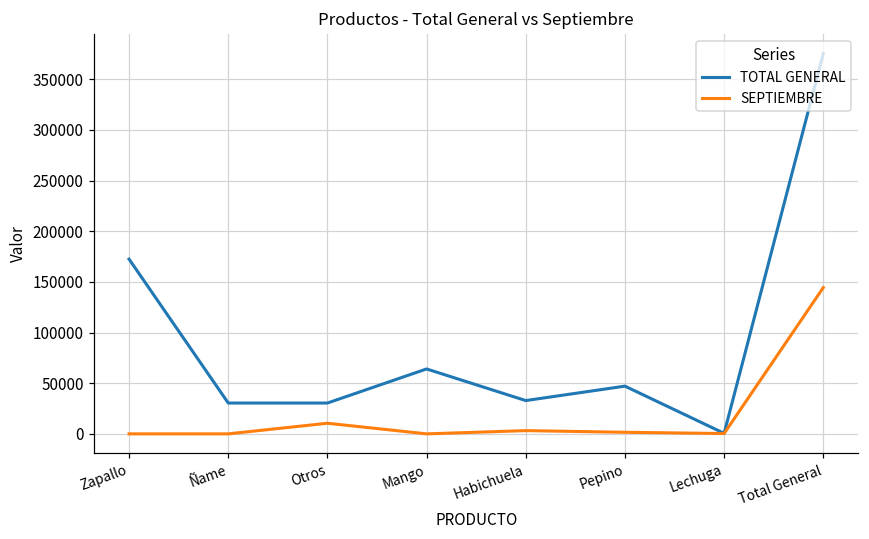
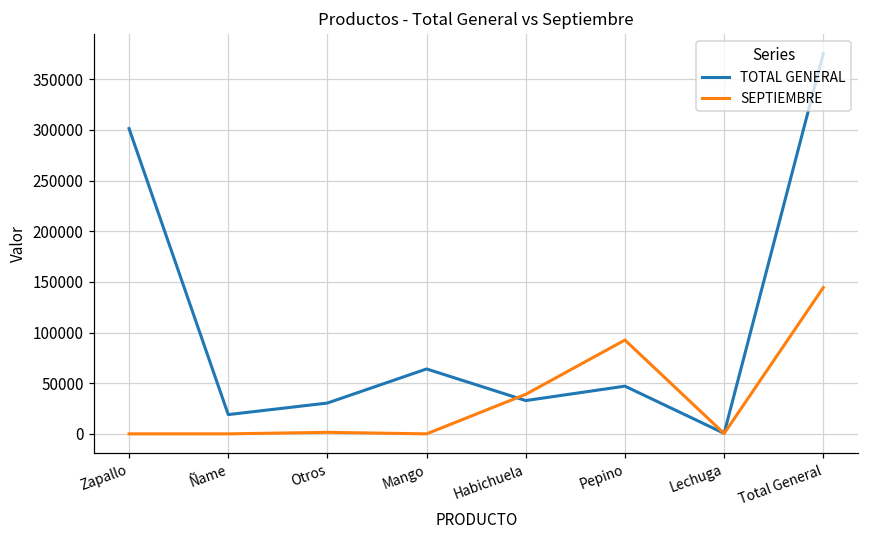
TOTAL GENERAL, Zapallo: 170000 -> 300000
TOTAL GENERAL, Ñame: 30000 -> 20000
SEPTIEMBRE, Otros: 10000 -> 0
SEPTIEMBRE, Habichuela: 0 -> 40000
SEPTIEMBRE, Pepino: 0 -> 90000
